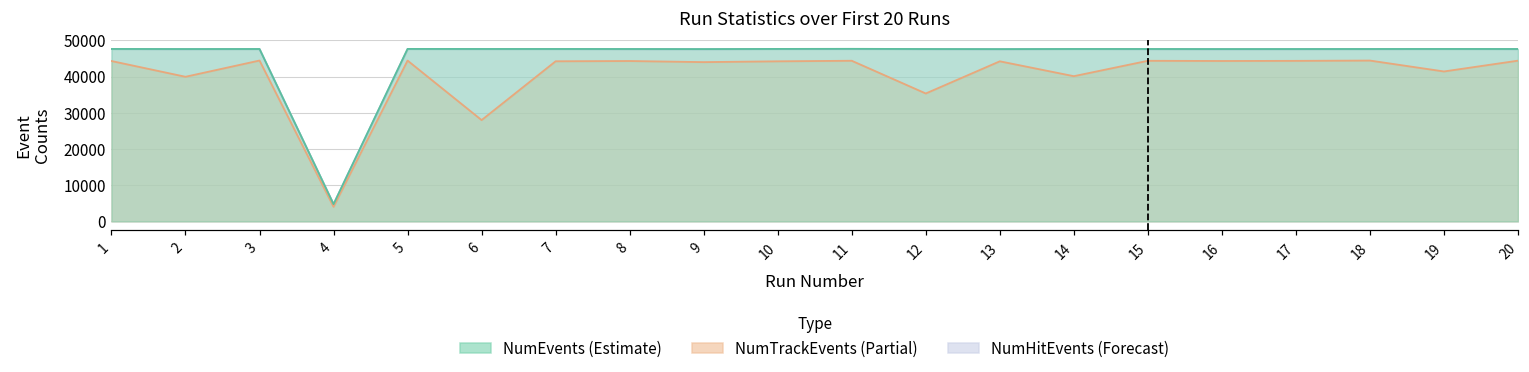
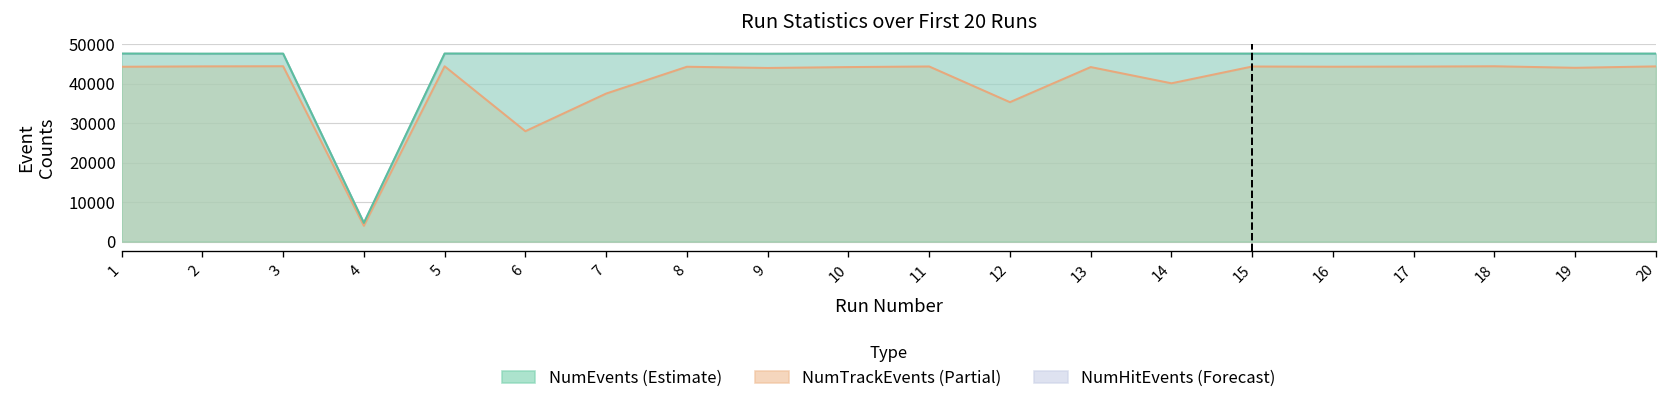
NumTrackEvents (Partial), 2: 40000 -> 44000
NumTrackEvents (Partial), 7: 44000 -> 38000
NumTrackEvents (Partial), 19: 41000 -> 44000
